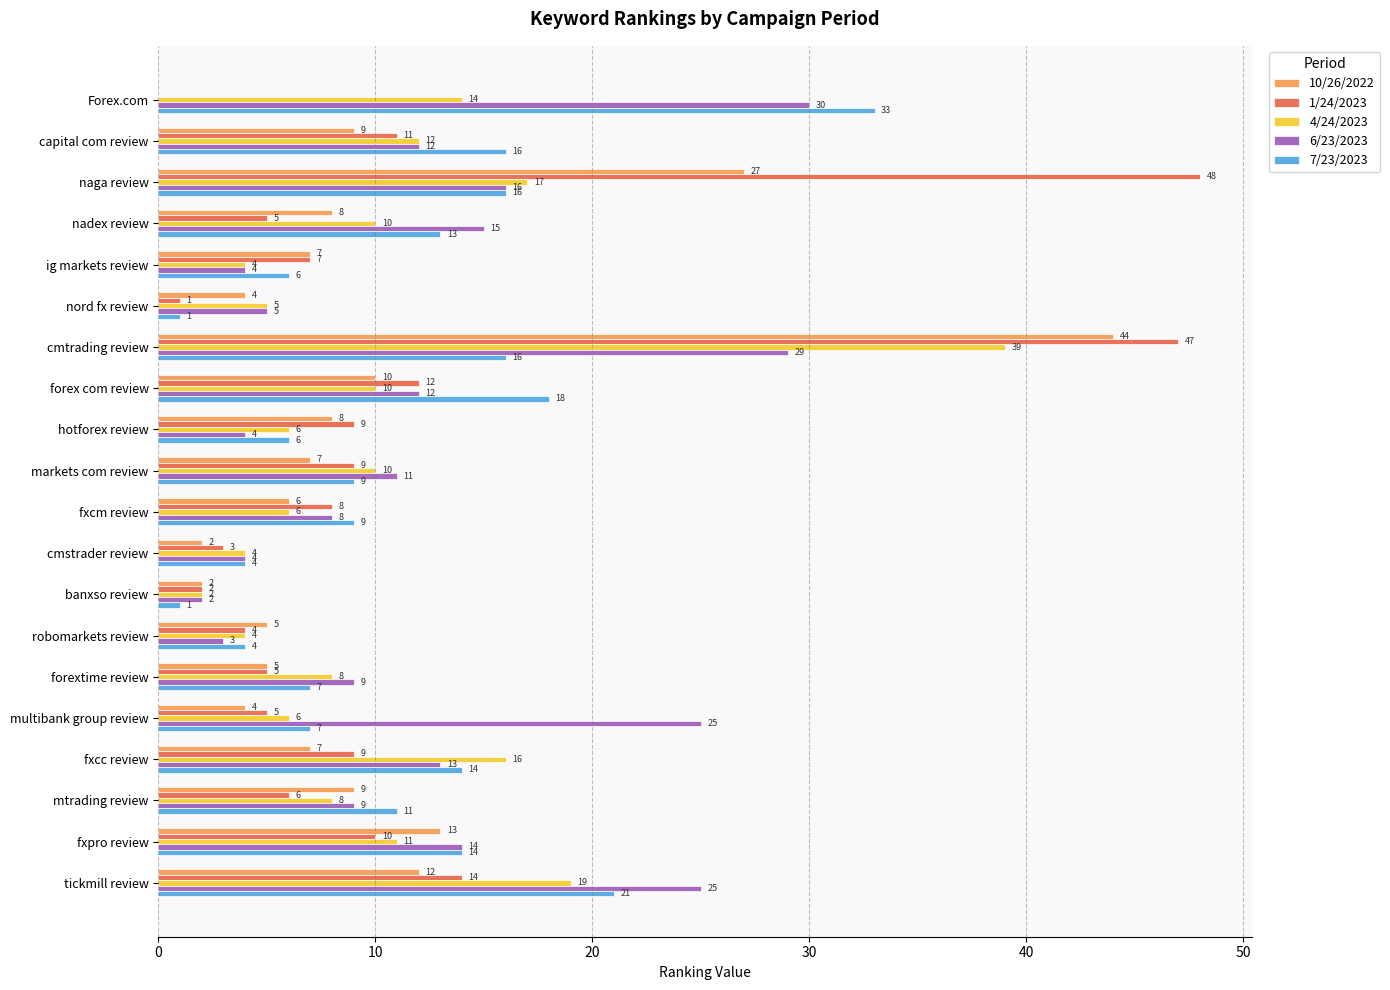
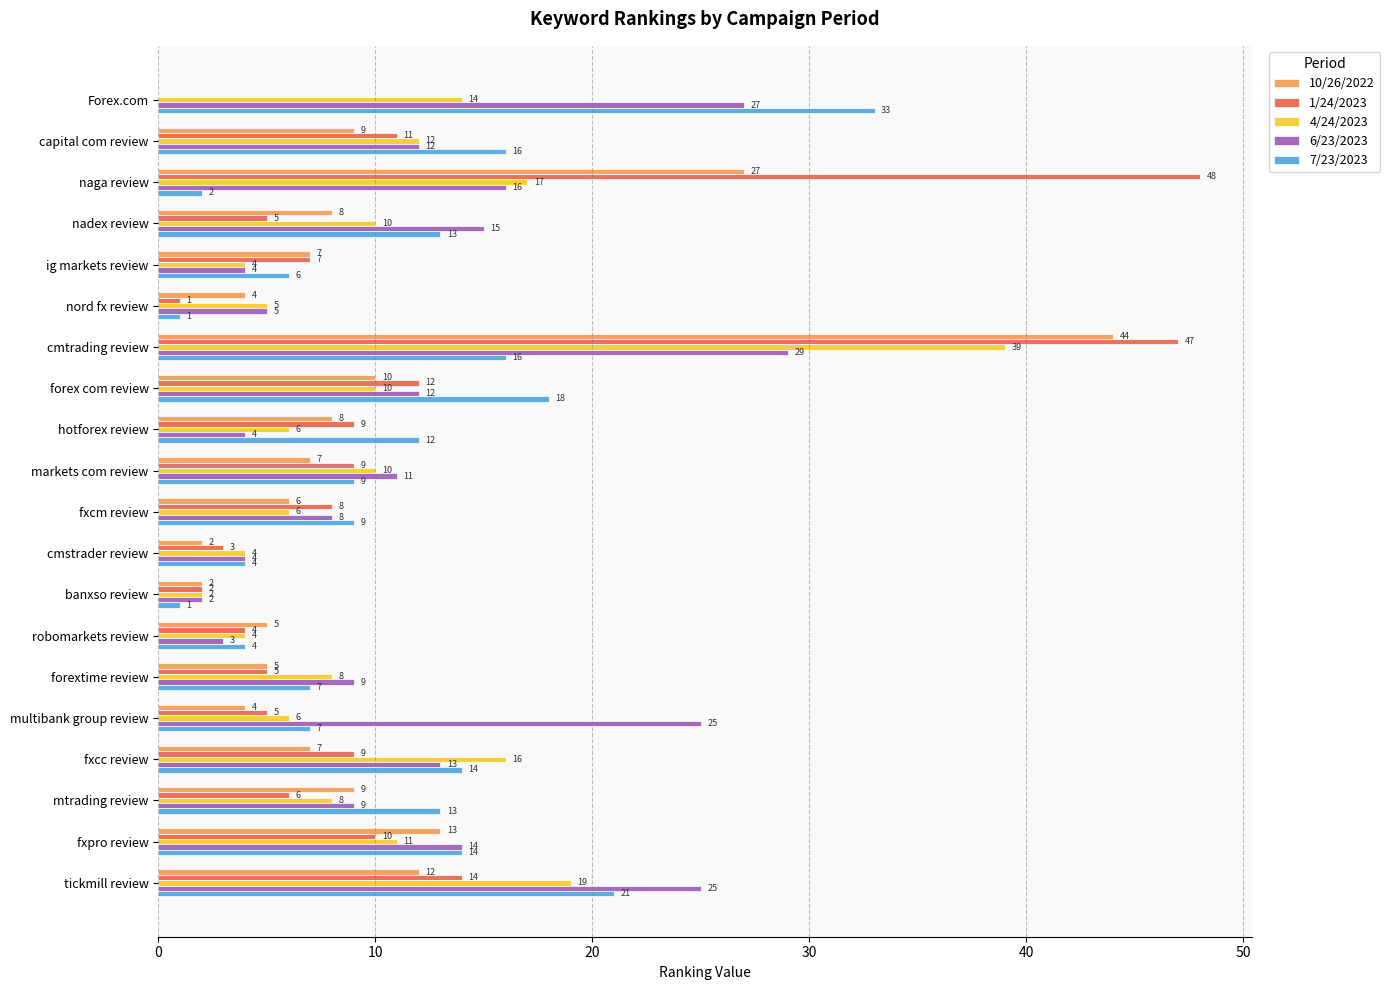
6/23/2023, Forex.com: 30 -> 27
7/23/2023, naga review: 16 -> 2
7/23/2023, hotforex review: 6 -> 12
7/23/2023, mtrading review: 11 -> 13
